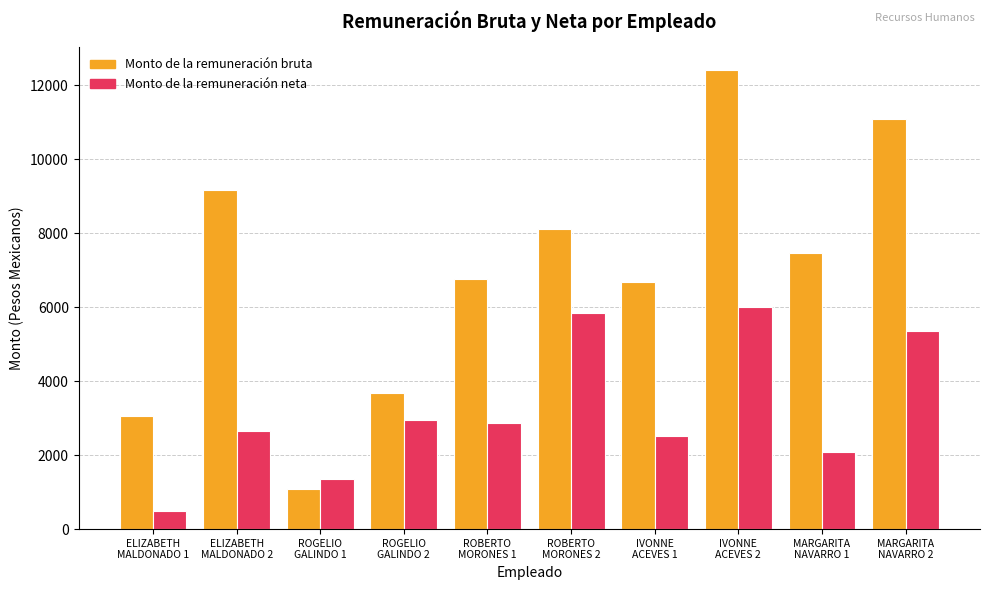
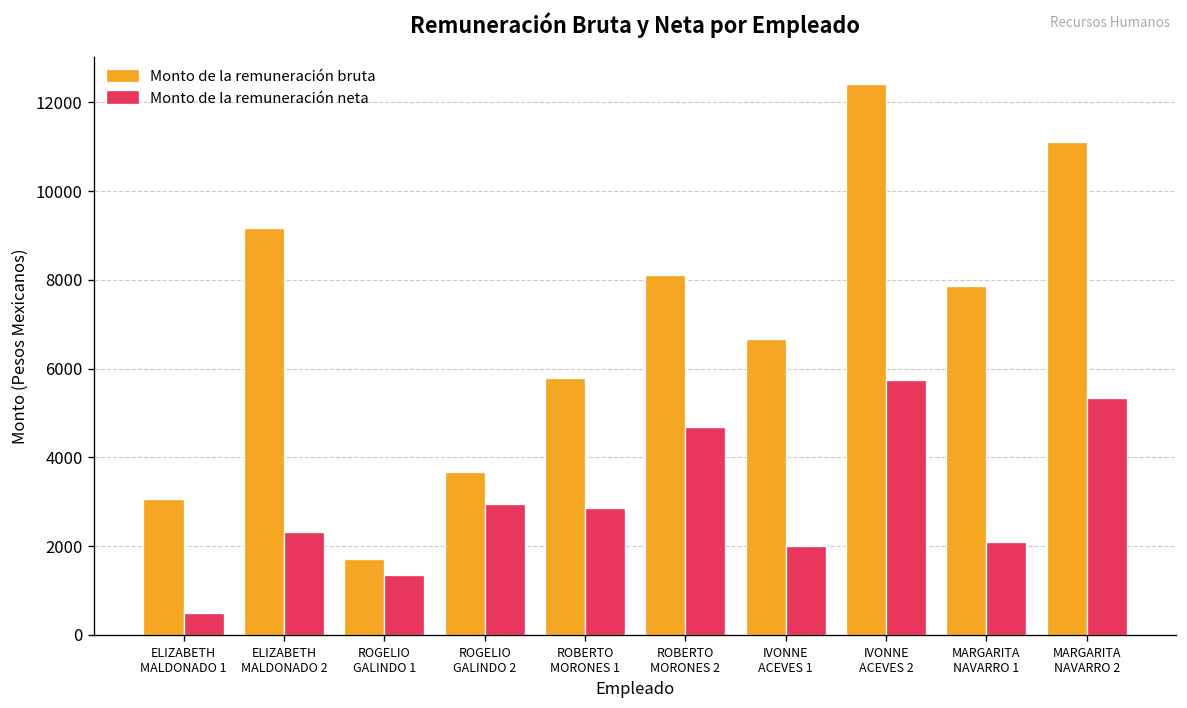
Monto de la remuneración neta, ELIZABETH MALDONADO 2: 2700 -> 2300
Monto de la remuneración bruta, ROGELIO GALINDO 1: 1100 -> 1700
Monto de la remuneración bruta, ROBERTO MORONES 1: 6800 -> 5800
Monto de la remuneración neta, ROBERTO MORONES 2: 5800 -> 4700
Monto de la remuneración neta, IVONNE ACEVES 1: 2500 -> 2000
Monto de la remuneración neta, IVONNE ACEVES 2: 6000 -> 5700
Monto de la remuneración bruta, MARGARITA NAVARRO 1: 7500 -> 7900
